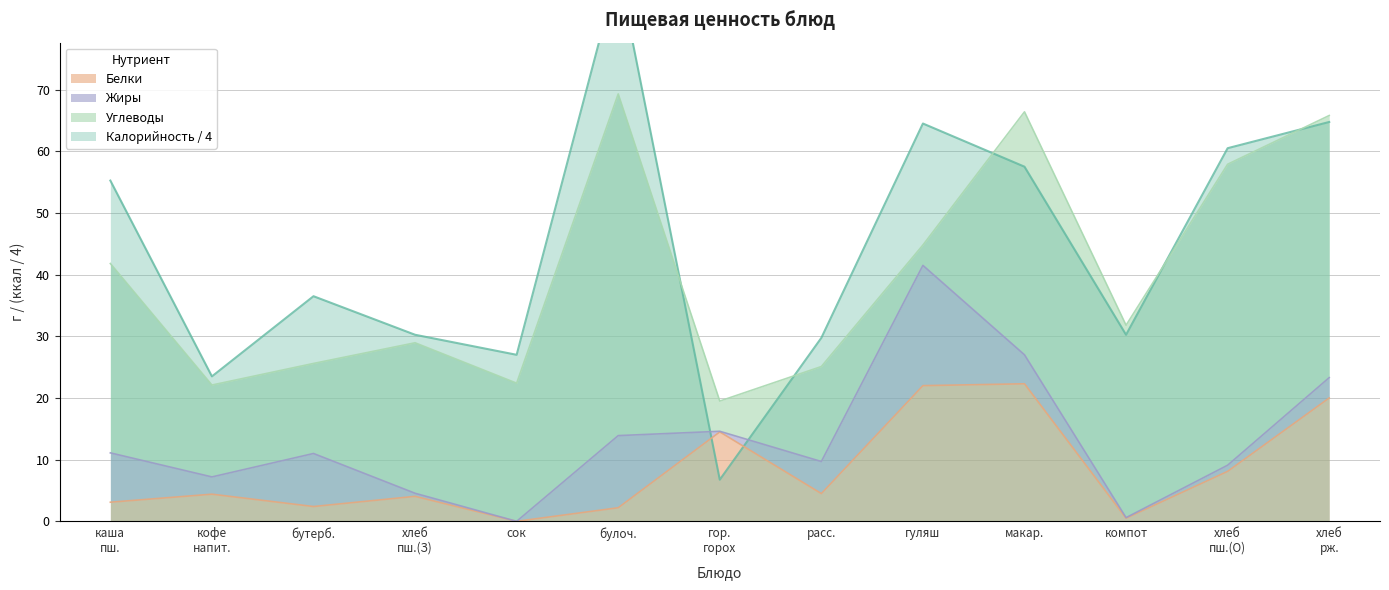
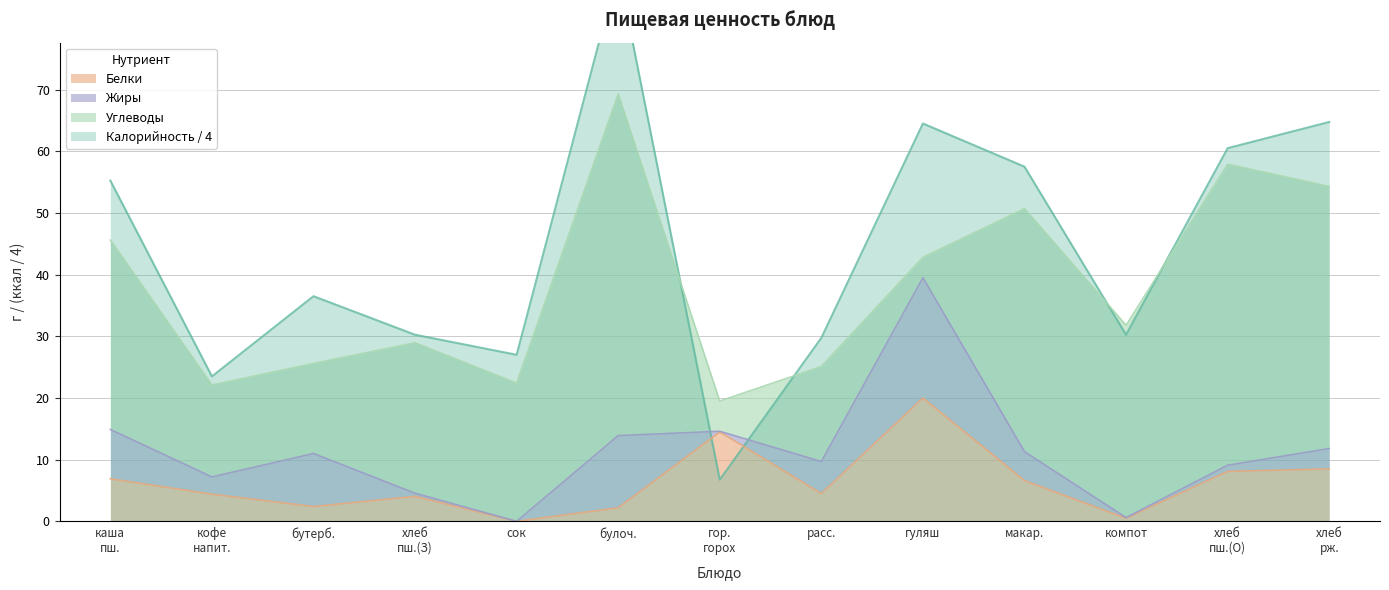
Белки, каша пш.: 3 -> 7
Белки, гуляш: 22 -> 20
Белки, макар.: 22 -> 7
Белки, хлеб рж.: 20 -> 9
